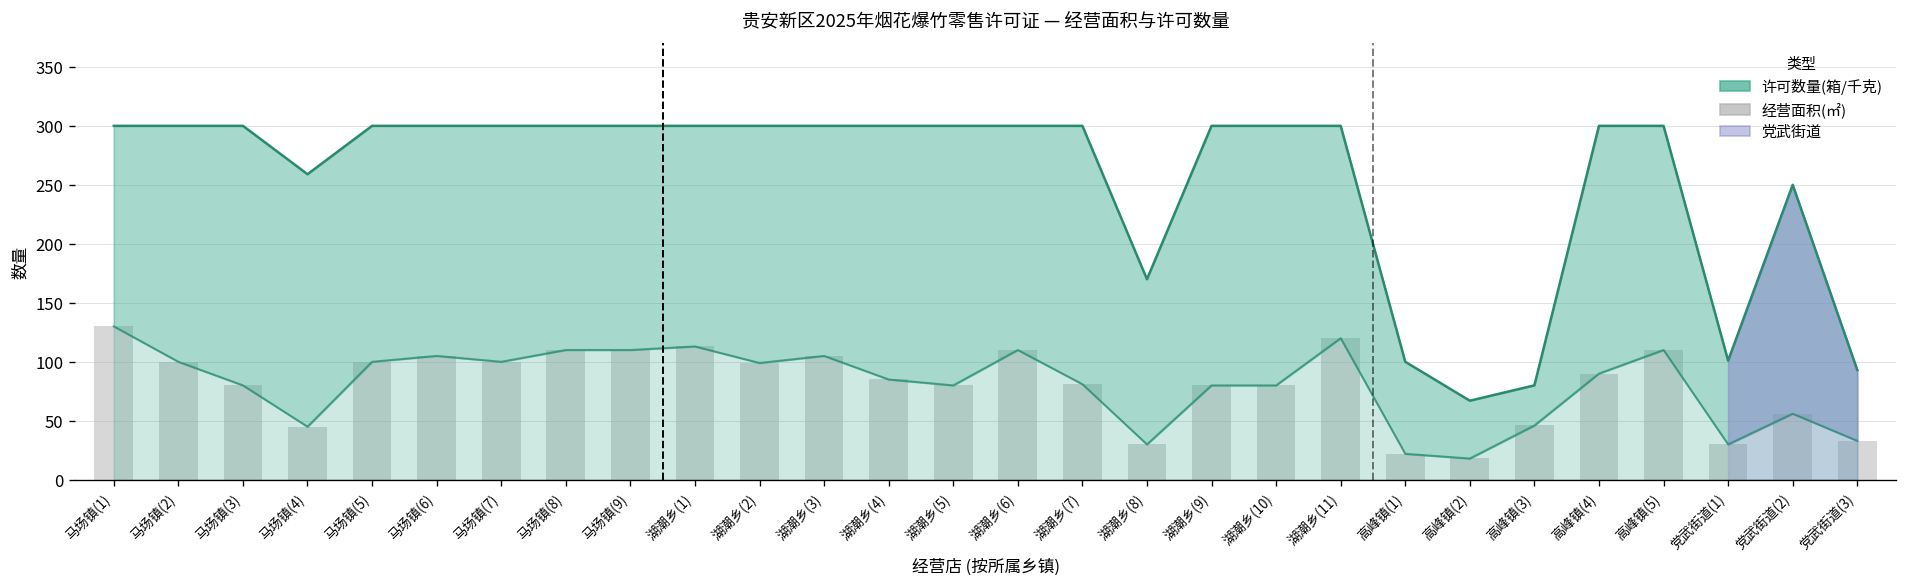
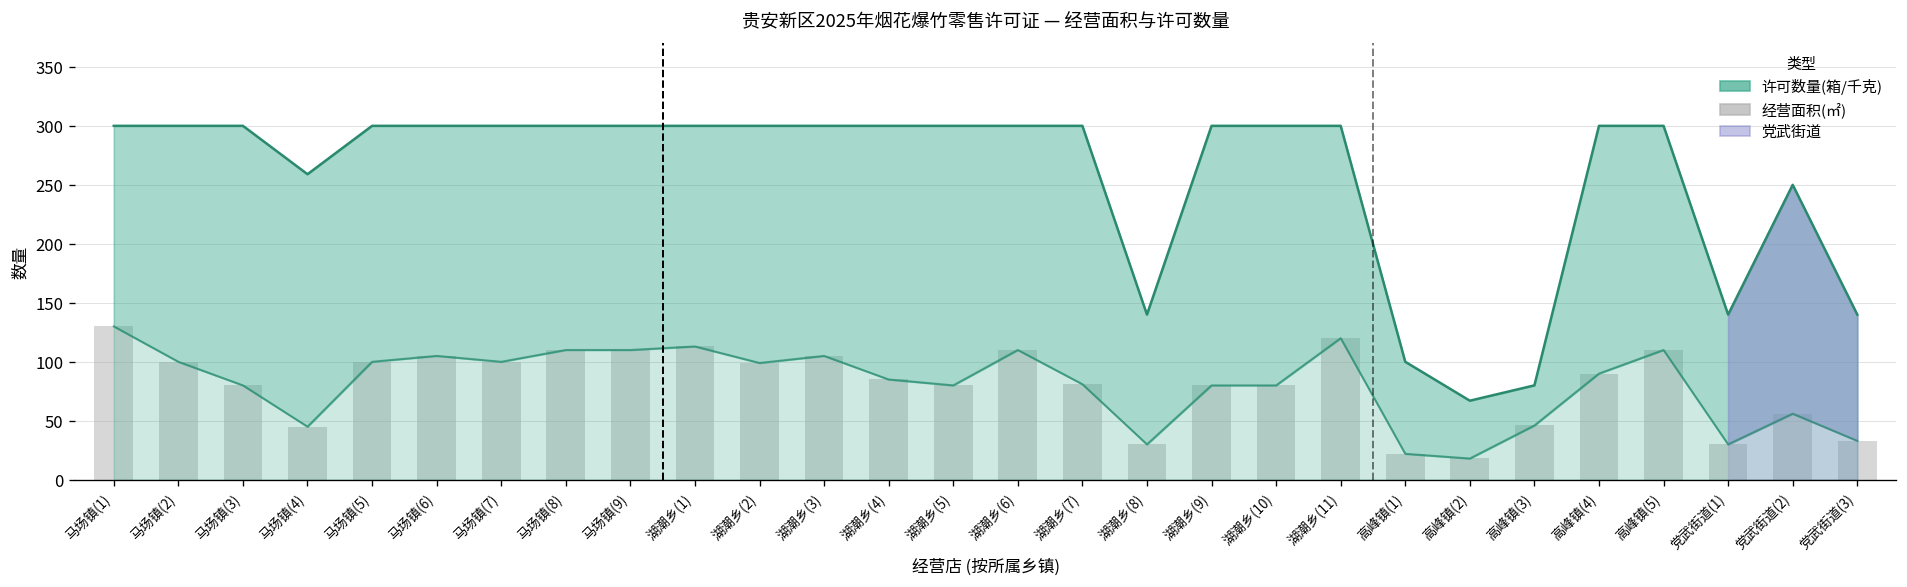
许可数量(箱/千克), 湖潮乡(8): 170 -> 140
许可数量(箱/千克), 党武街道(1): 100 -> 140
许可数量(箱/千克), 党武街道(3): 90 -> 140
